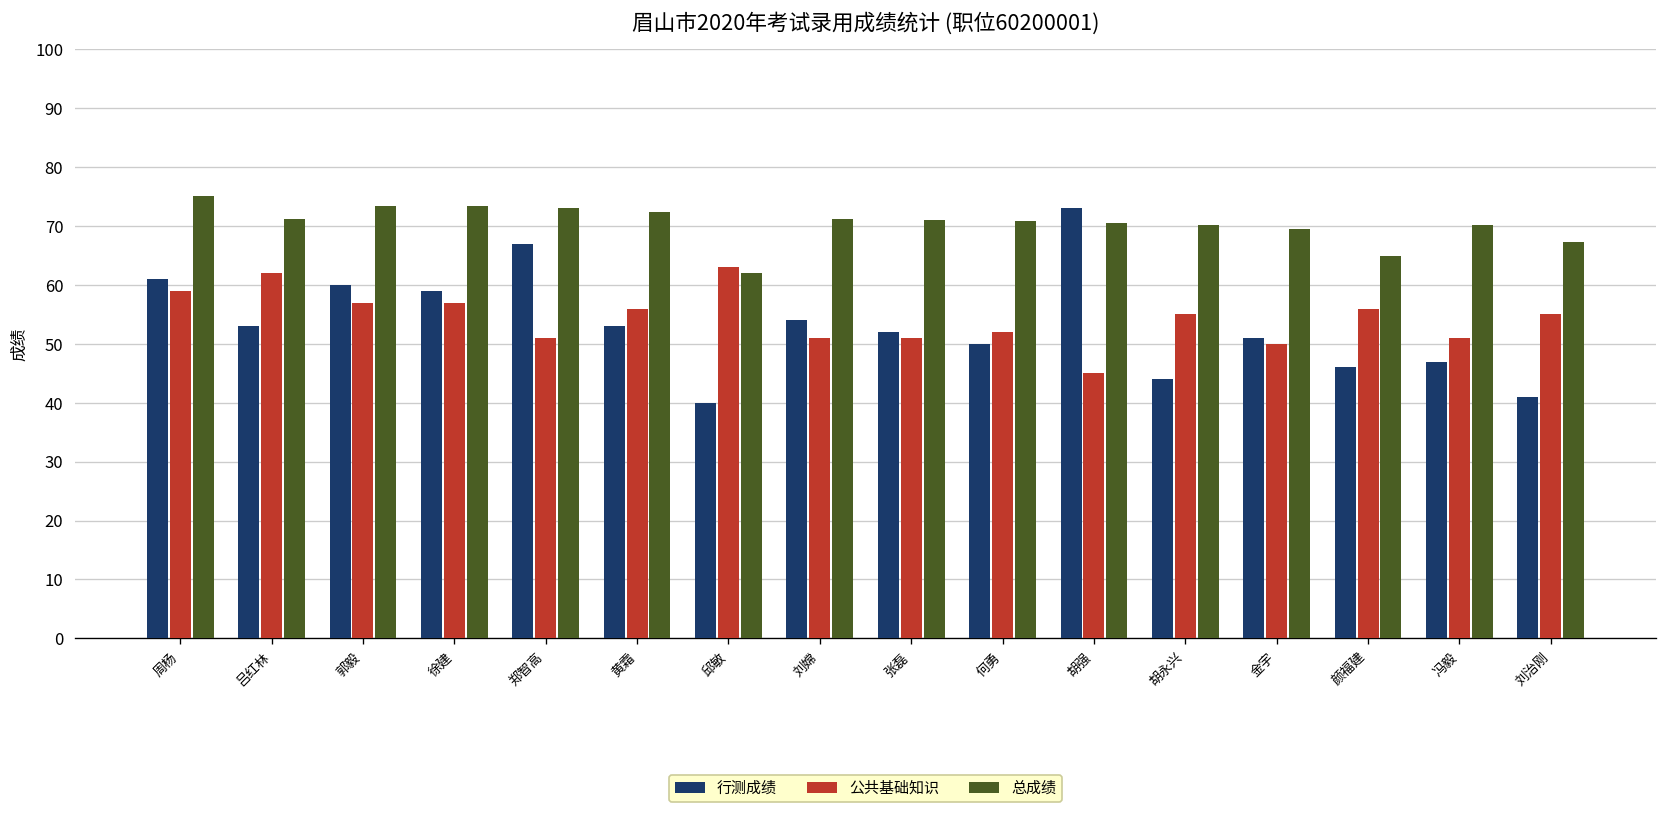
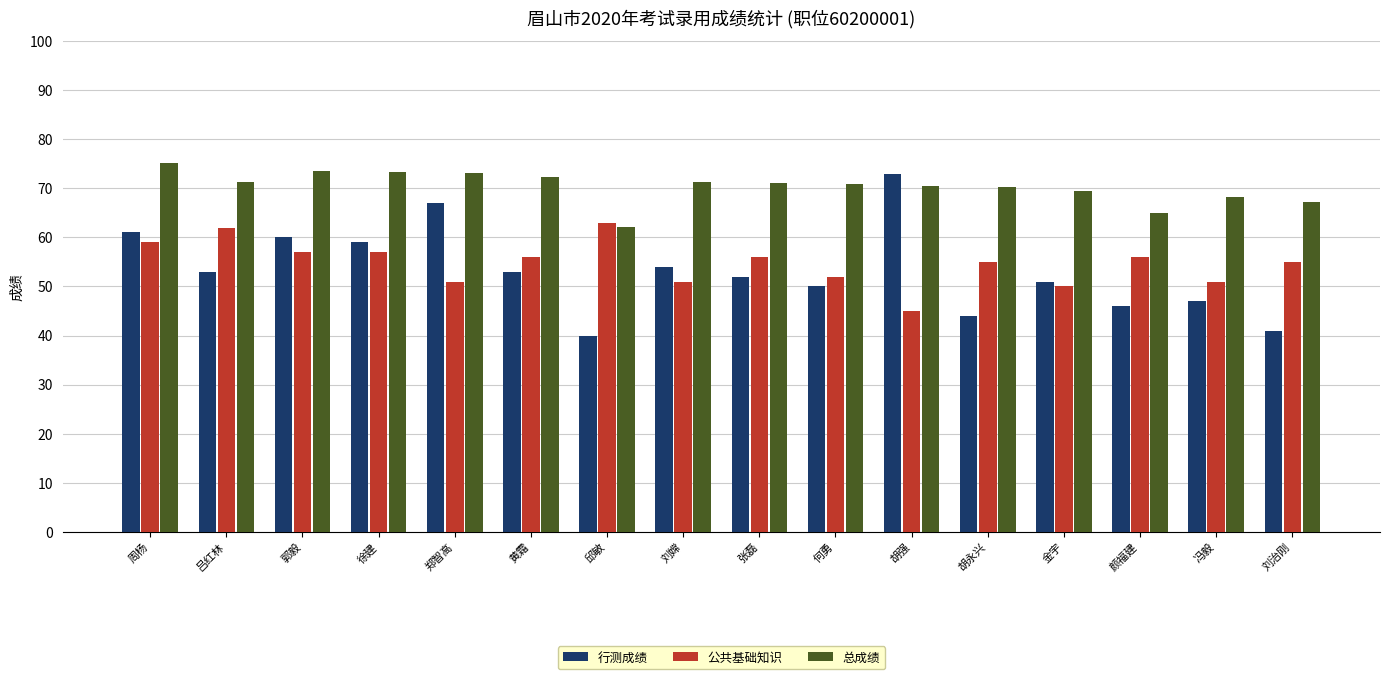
公共基础知识, 张磊: 51 -> 56
总成绩, 冯毅: 70 -> 68
